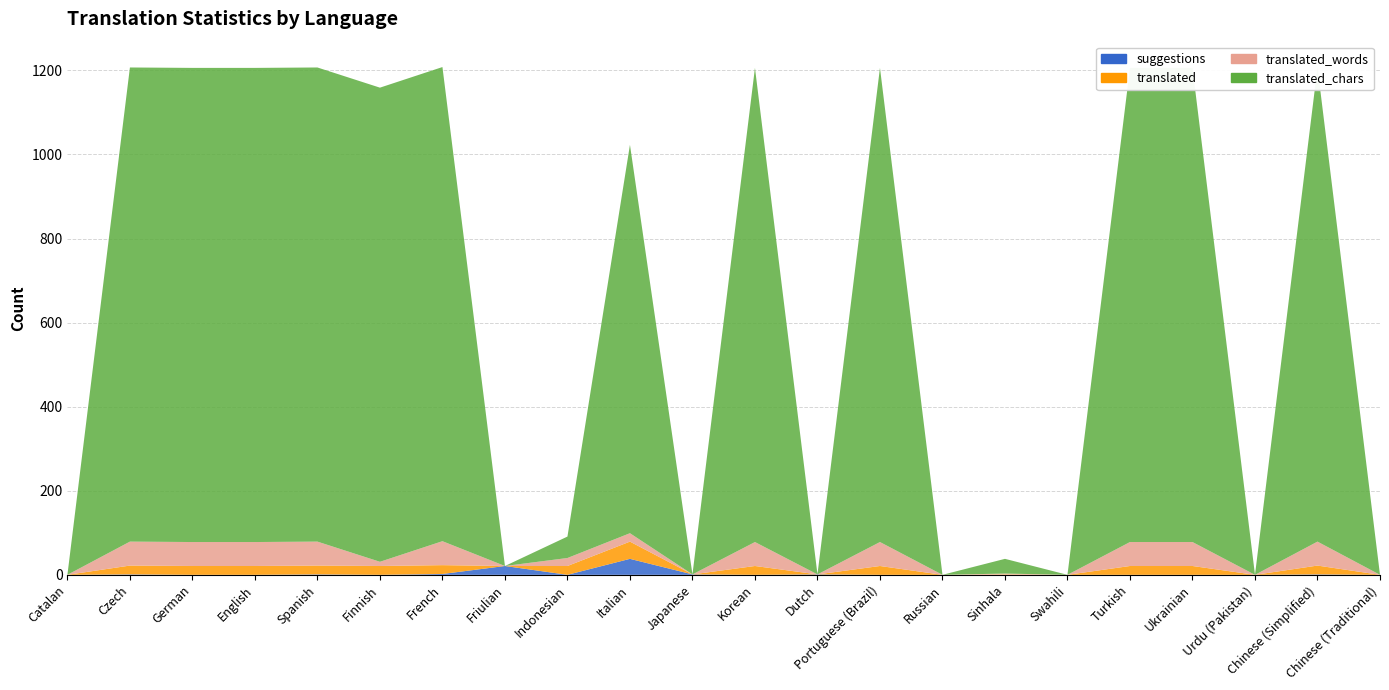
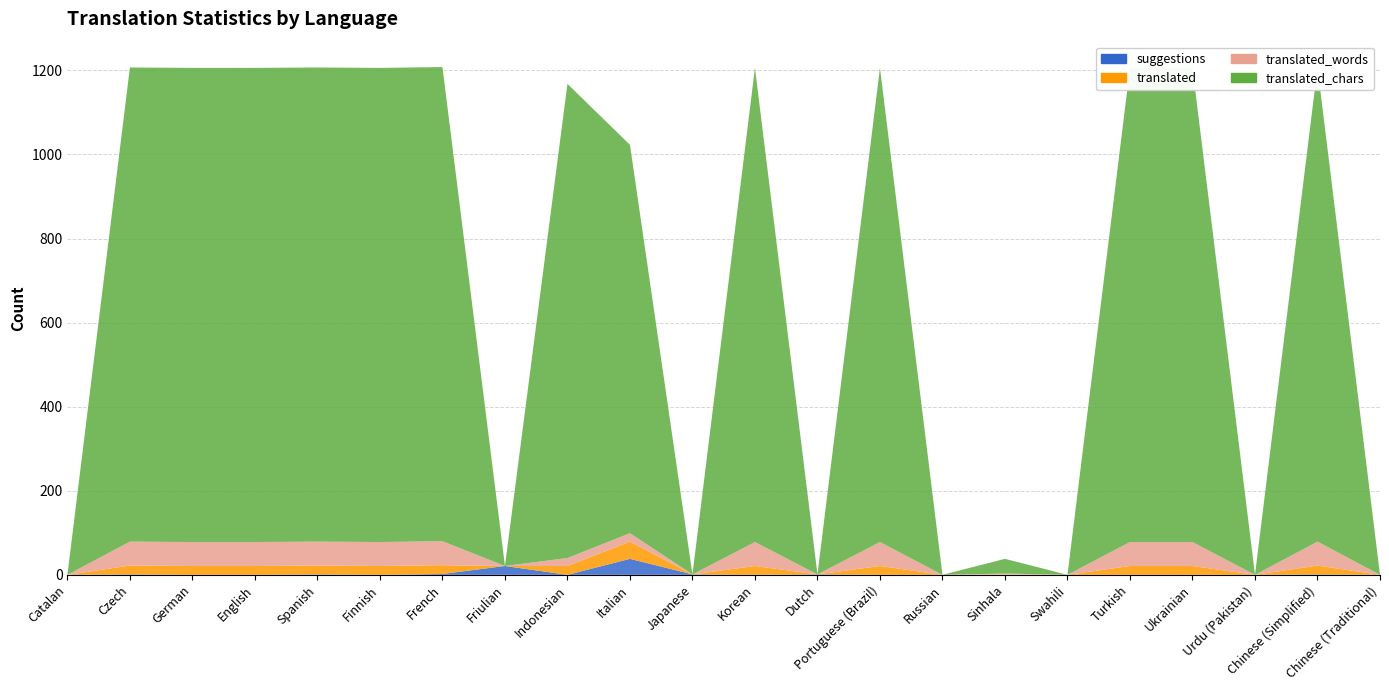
translated_words, Finnish: 10 -> 60
translated_chars, Indonesian: 50 -> 1130
